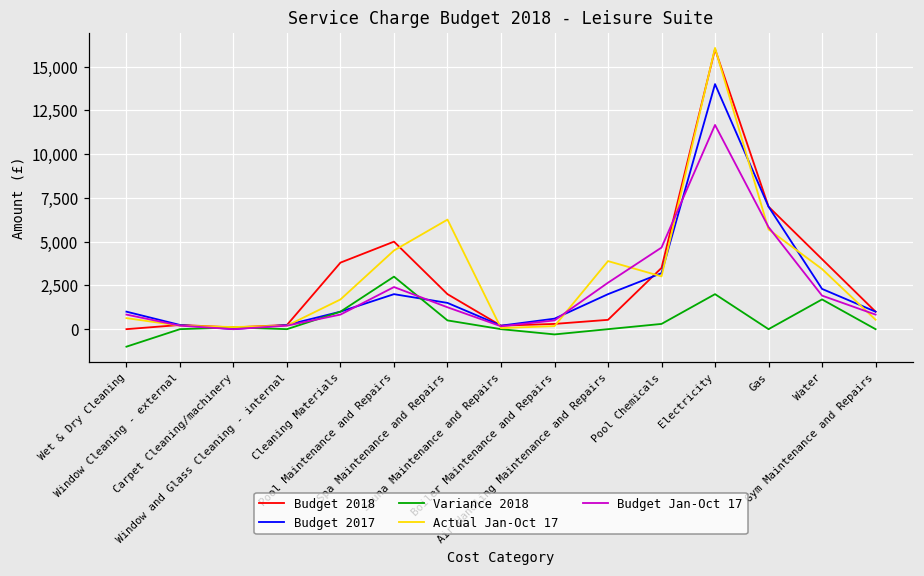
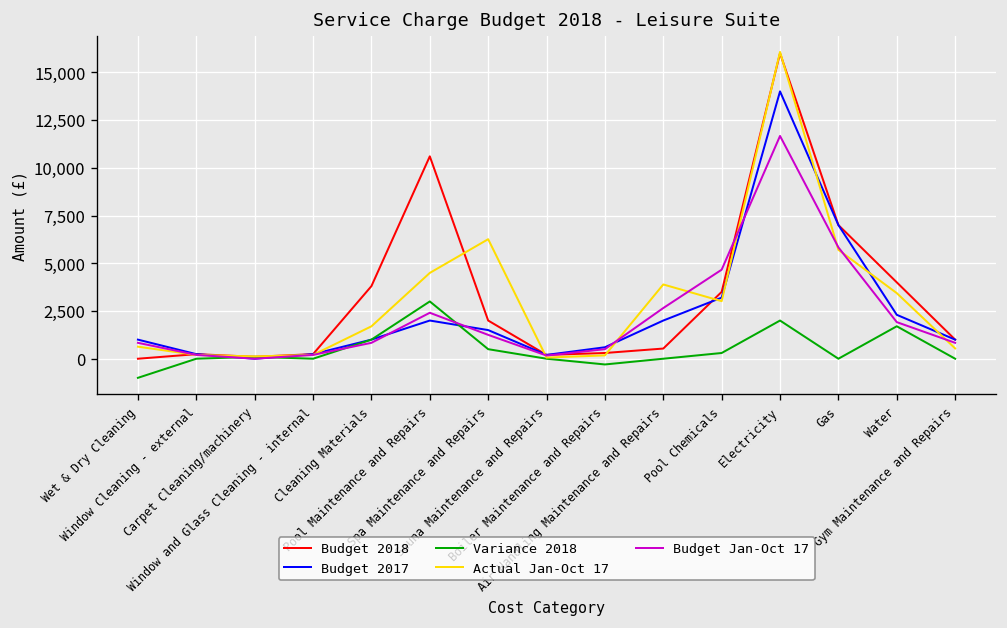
Budget 2018, Pool Maintenance and Repairs: 5,000 -> 10,600
